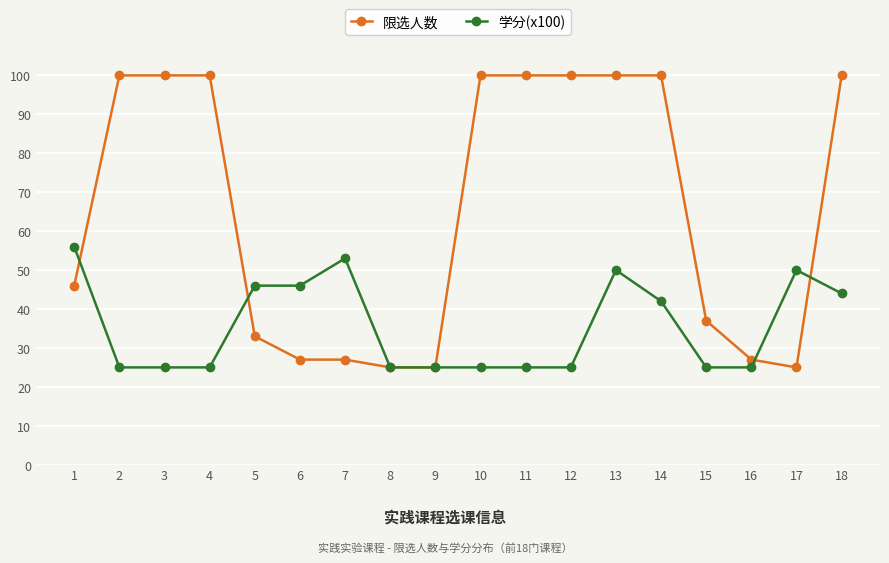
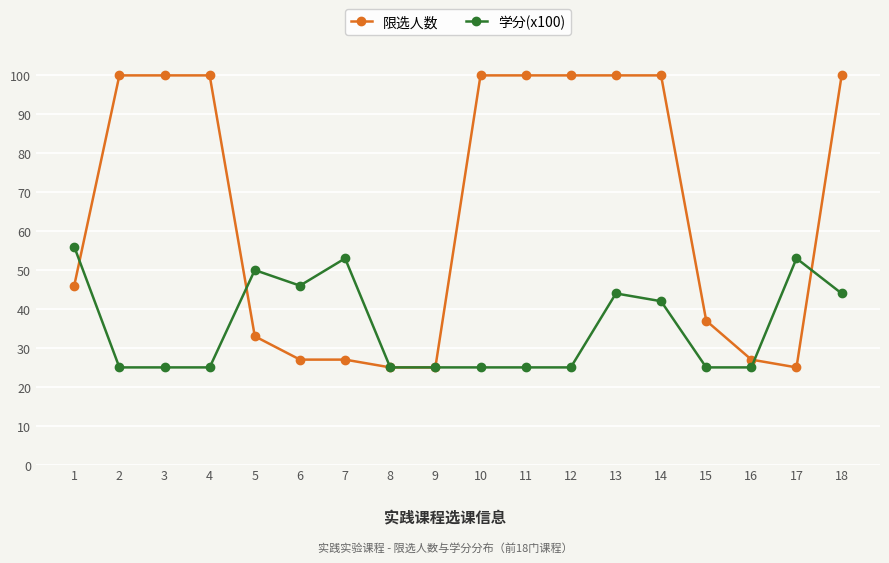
学分(x100), 5: 46 -> 50
学分(x100), 13: 50 -> 44
学分(x100), 17: 50 -> 53
